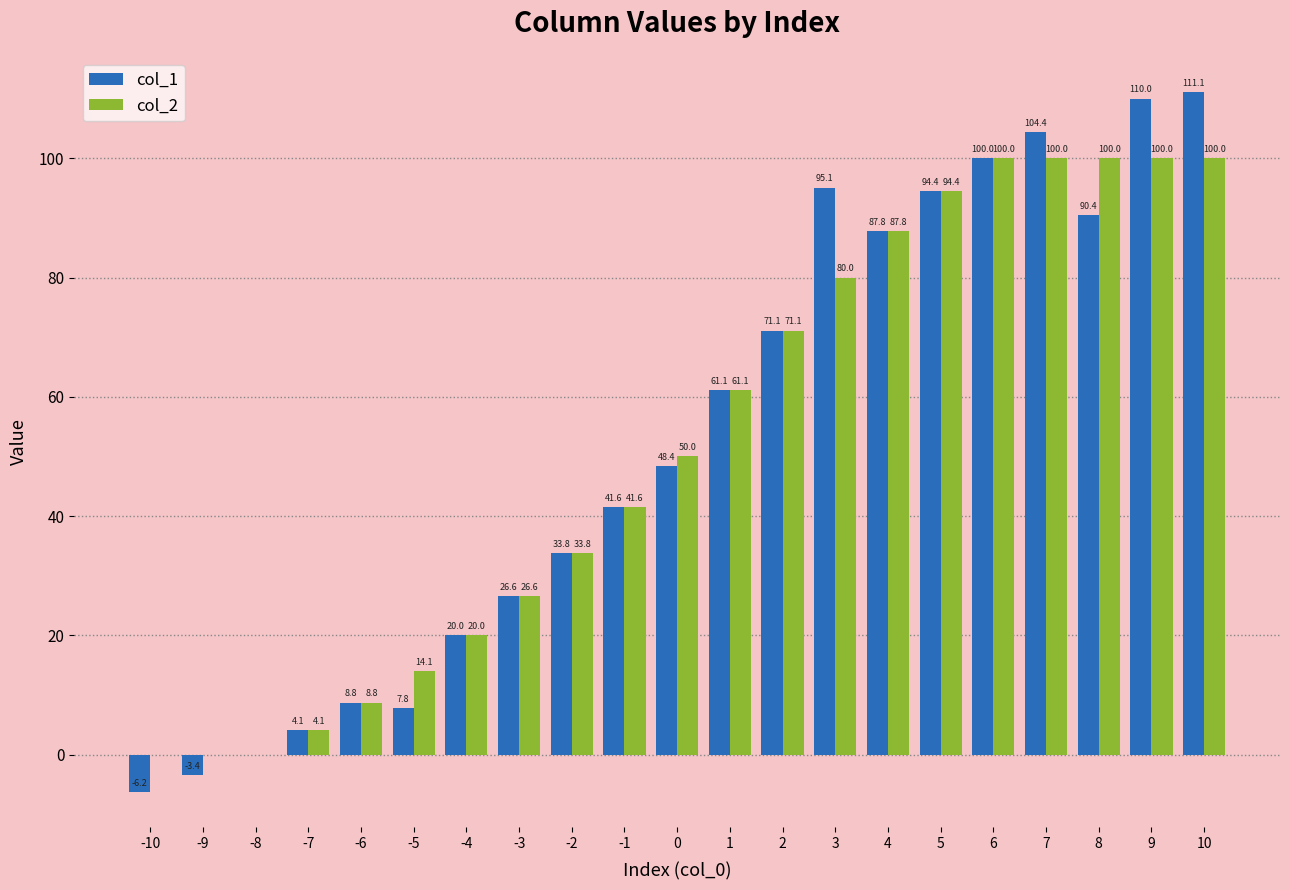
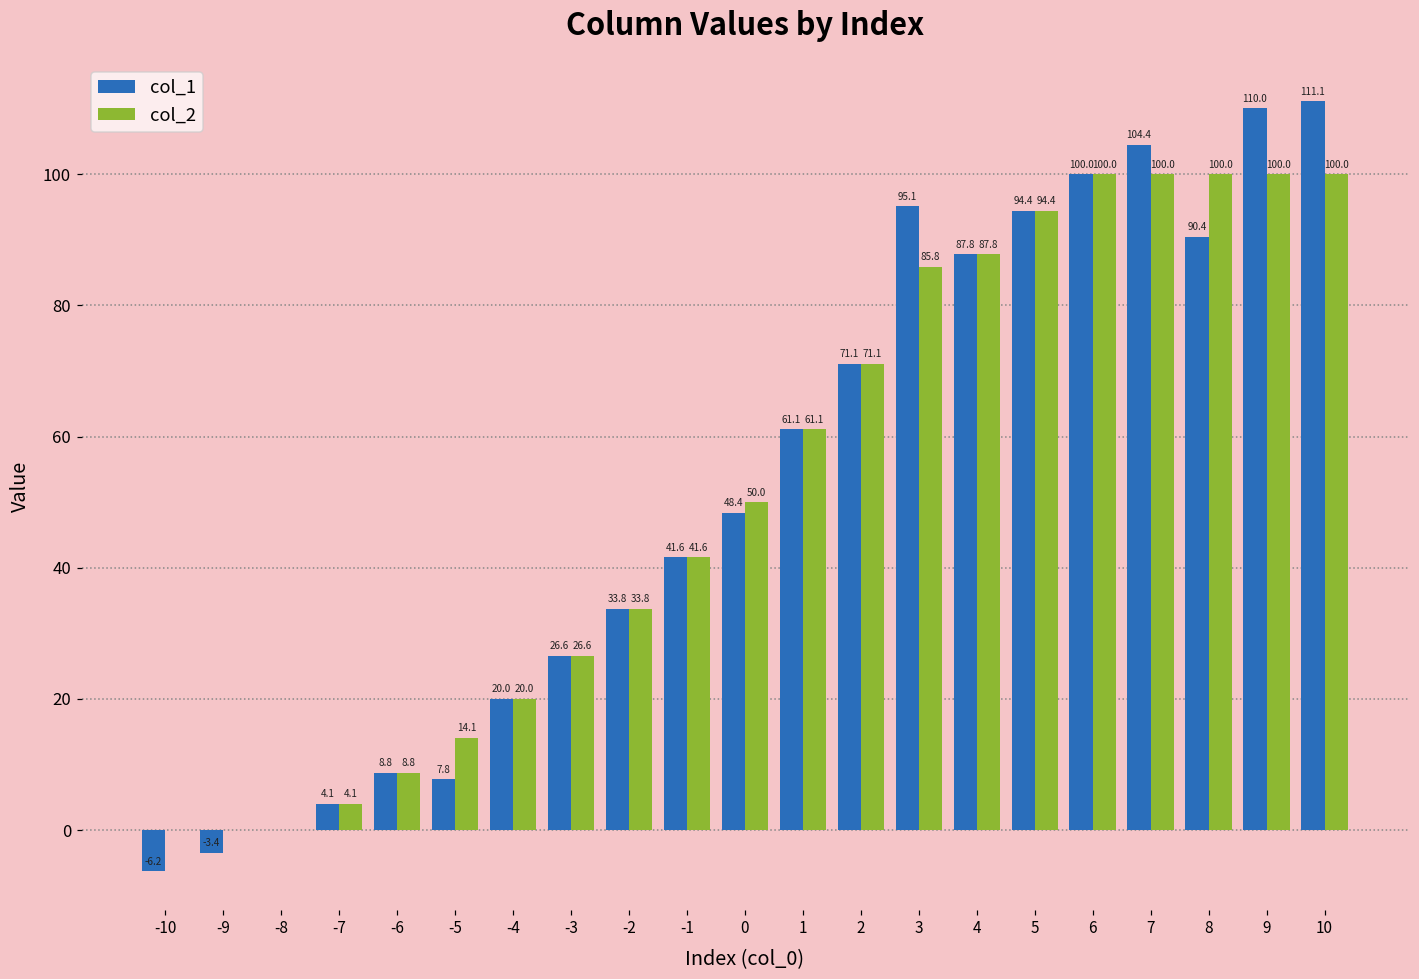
col_2, 3: 80.0 -> 85.8
